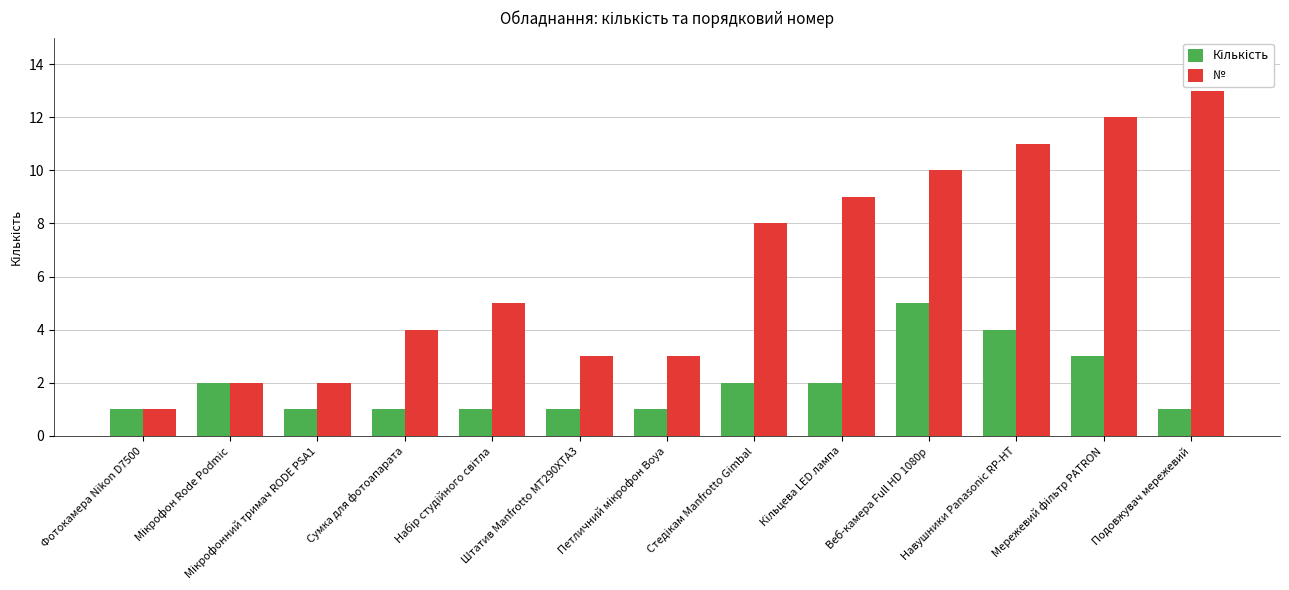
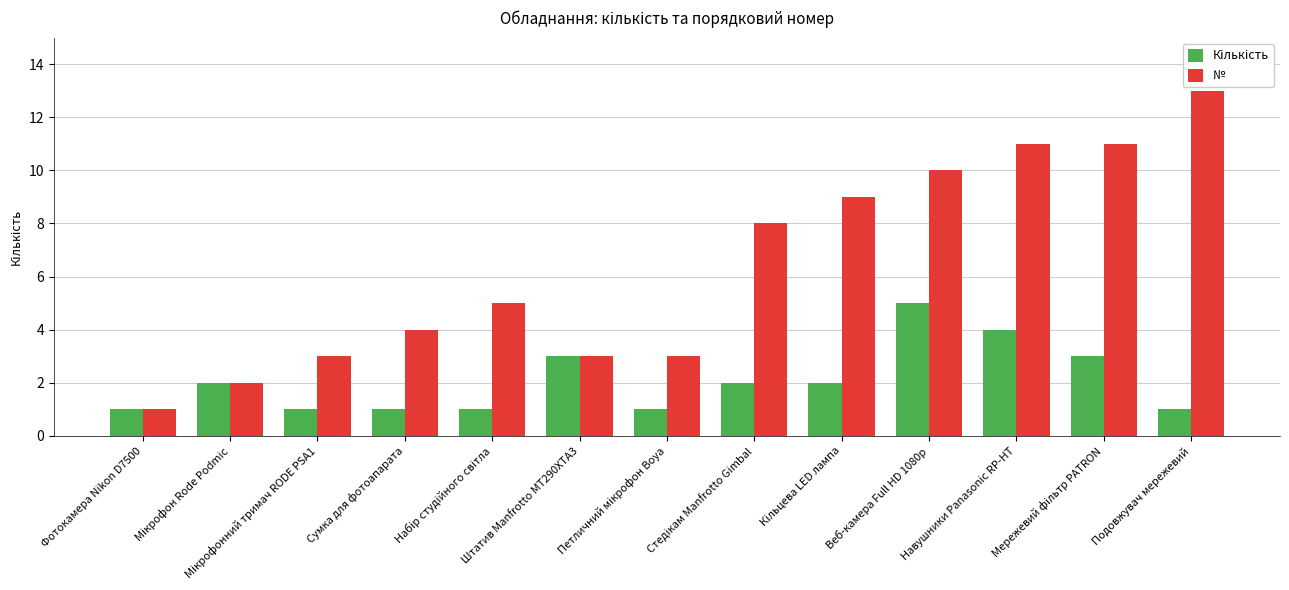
№, Мікрофонний тримач RODE PSA1: 2 -> 3
Кількість, Штатив Manfrotto MT290XTA3: 1 -> 3
№, Мережевий фільтр PATRON: 12 -> 11
